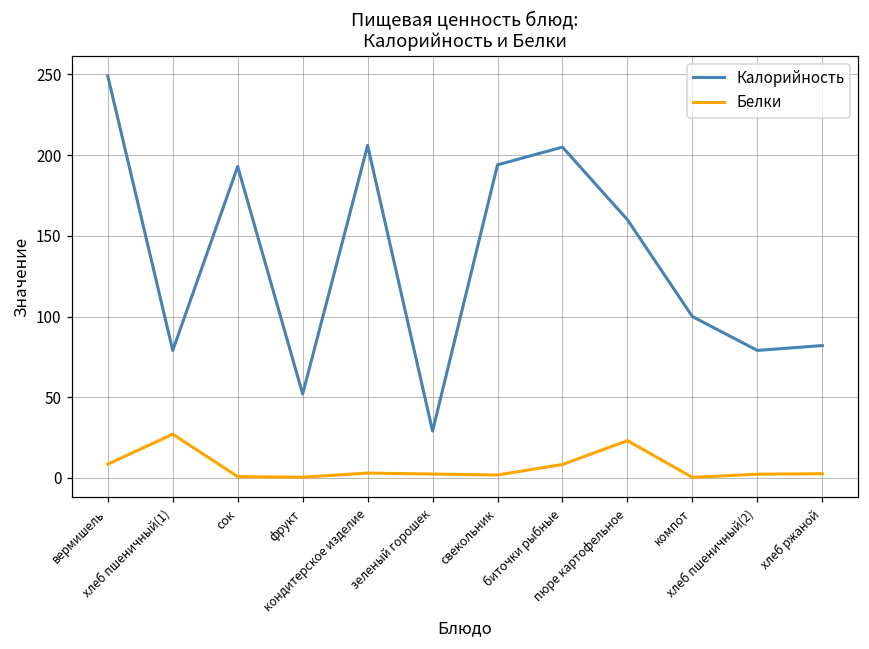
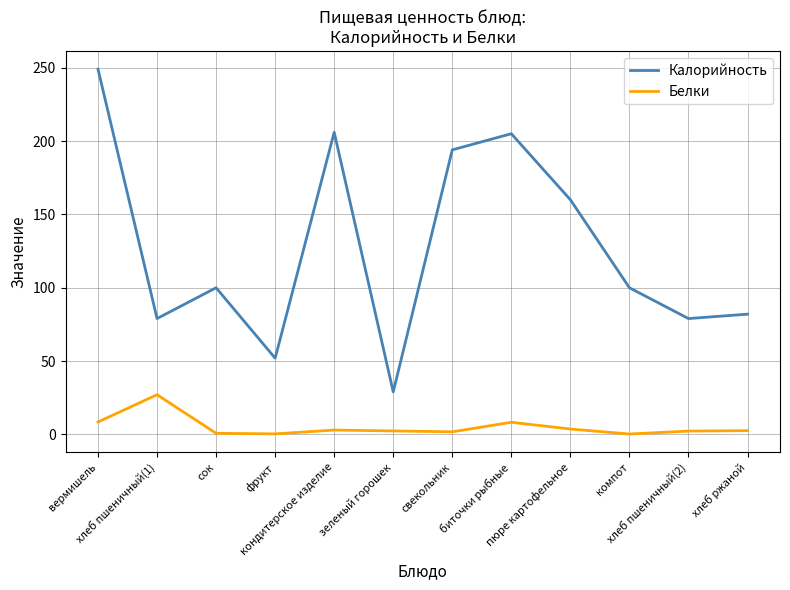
Калорийность, сок: 193 -> 100
Белки, пюре картофельное: 23 -> 4
